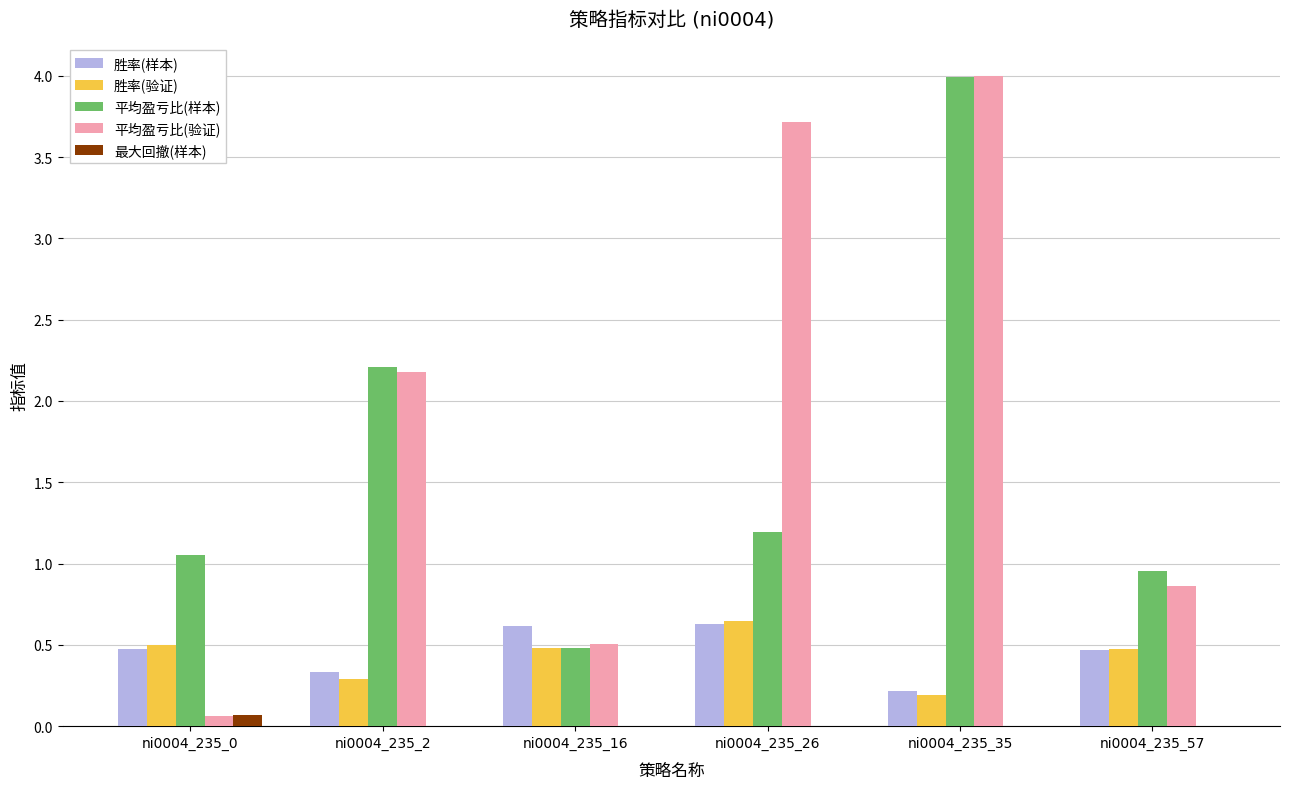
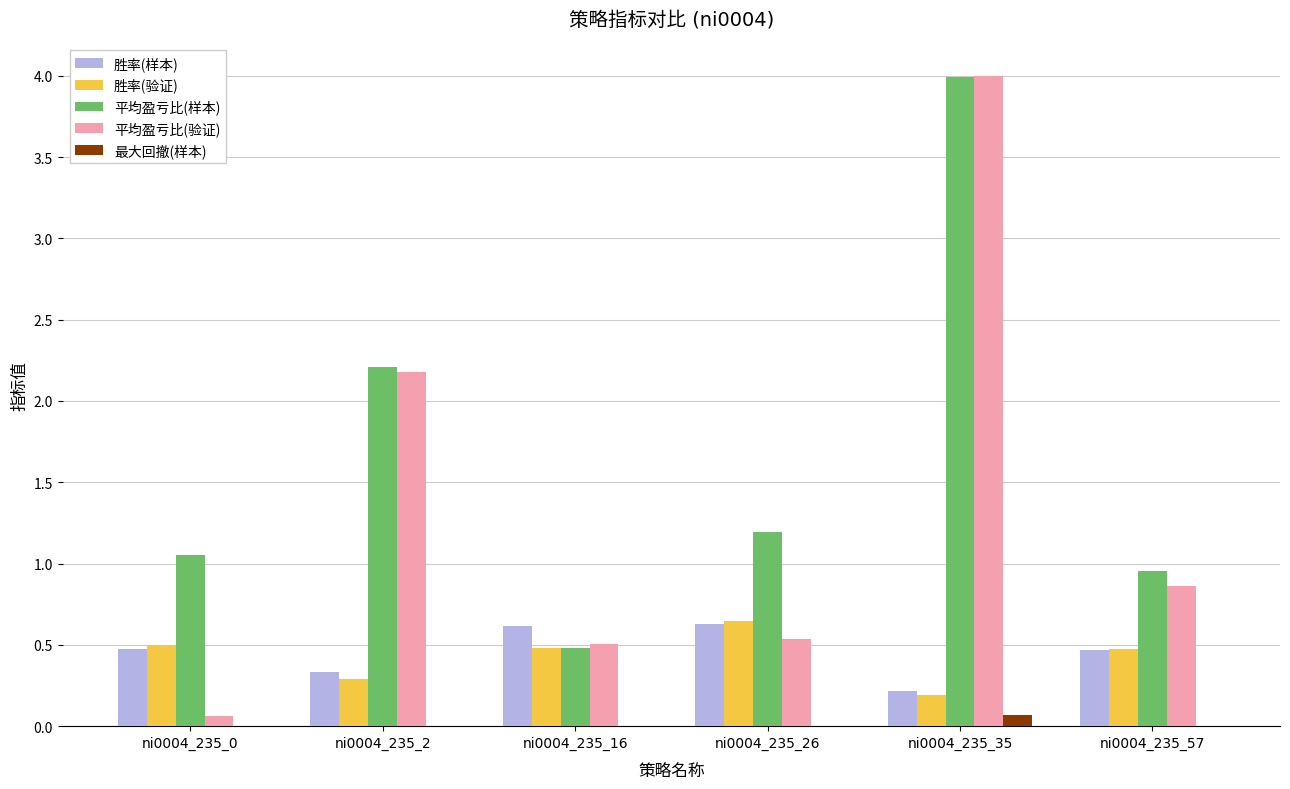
最大回撤(样本), ni0004_235_0: 0.07 -> 0.00
平均盈亏比(验证), ni0004_235_26: 3.72 -> 0.54
最大回撤(样本), ni0004_235_35: 0.00 -> 0.07
